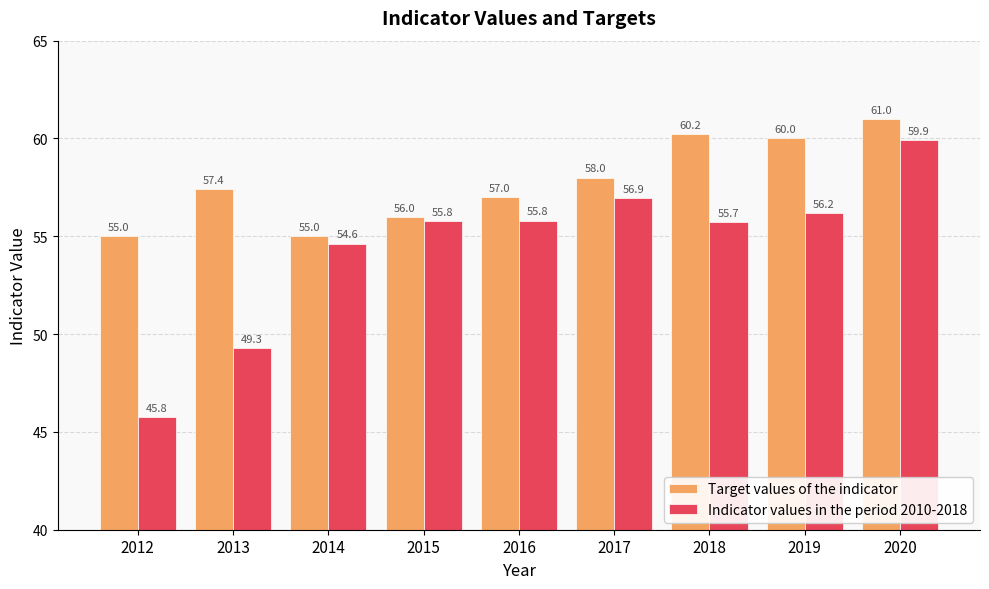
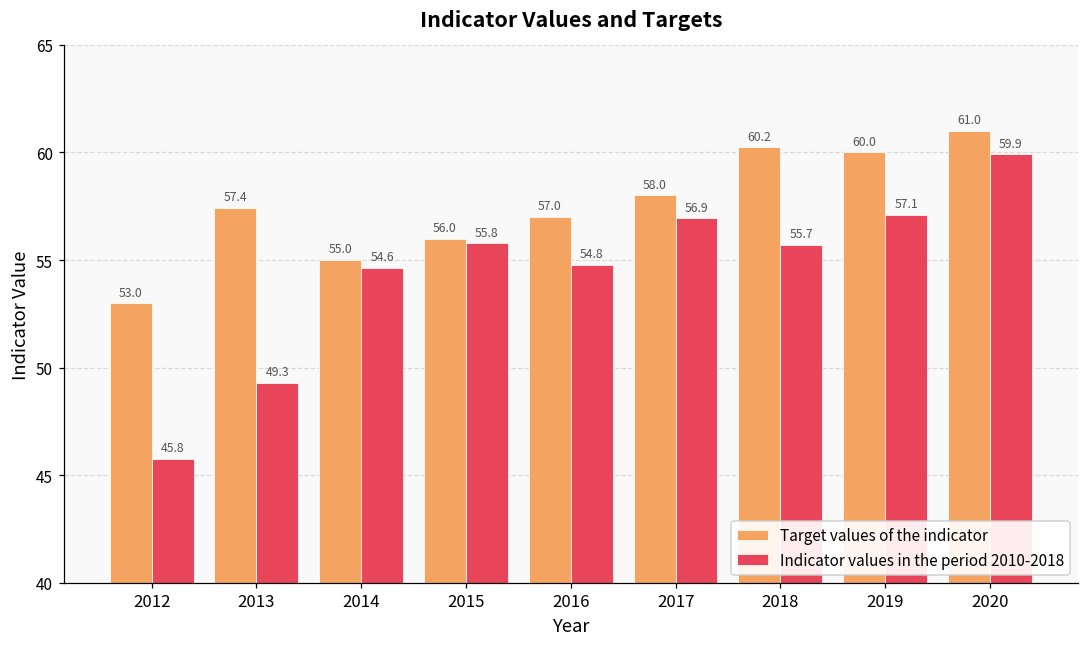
Target values of the indicator, 2012: 55.0 -> 53.0
Indicator values in the period 2010-2018, 2016: 55.8 -> 54.8
Indicator values in the period 2010-2018, 2019: 56.2 -> 57.1
